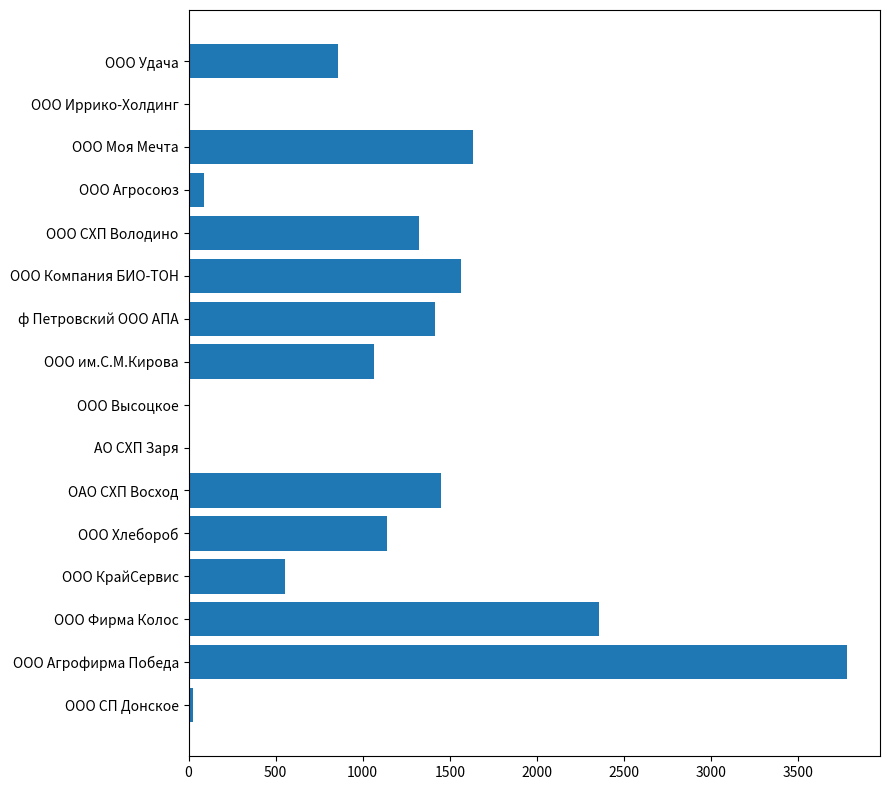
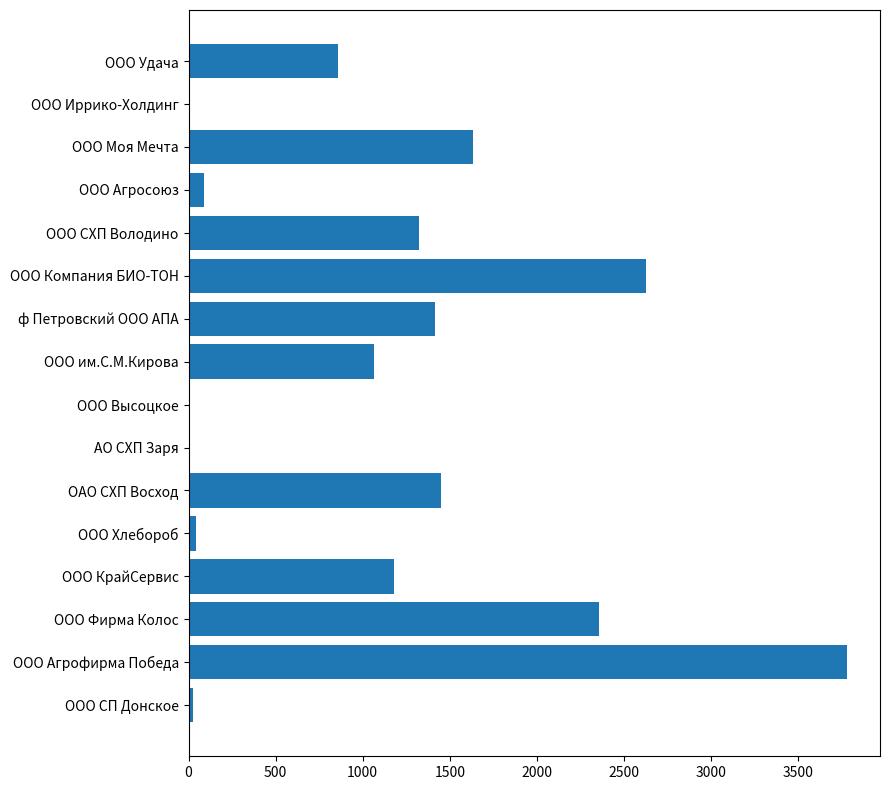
ООО Компания БИО-ТОН: 1560 -> 2630
ООО Хлебороб: 1140 -> 50
ООО КрайСервис: 550 -> 1180
